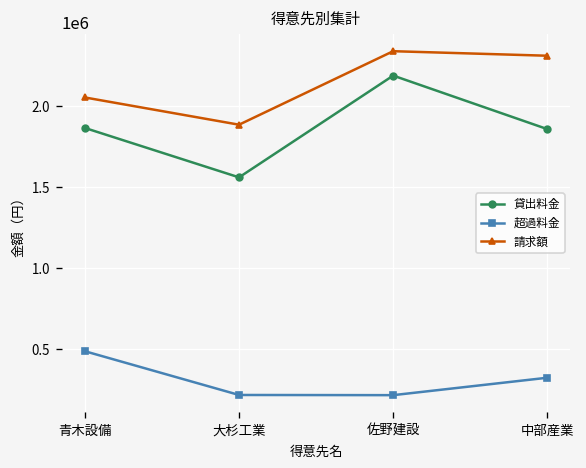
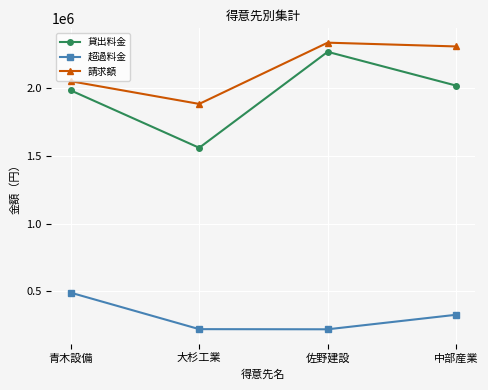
貸出料金, 青木設備: 1870000 -> 1990000
貸出料金, 佐野建設: 2190000 -> 2270000
貸出料金, 中部産業: 1860000 -> 2020000
